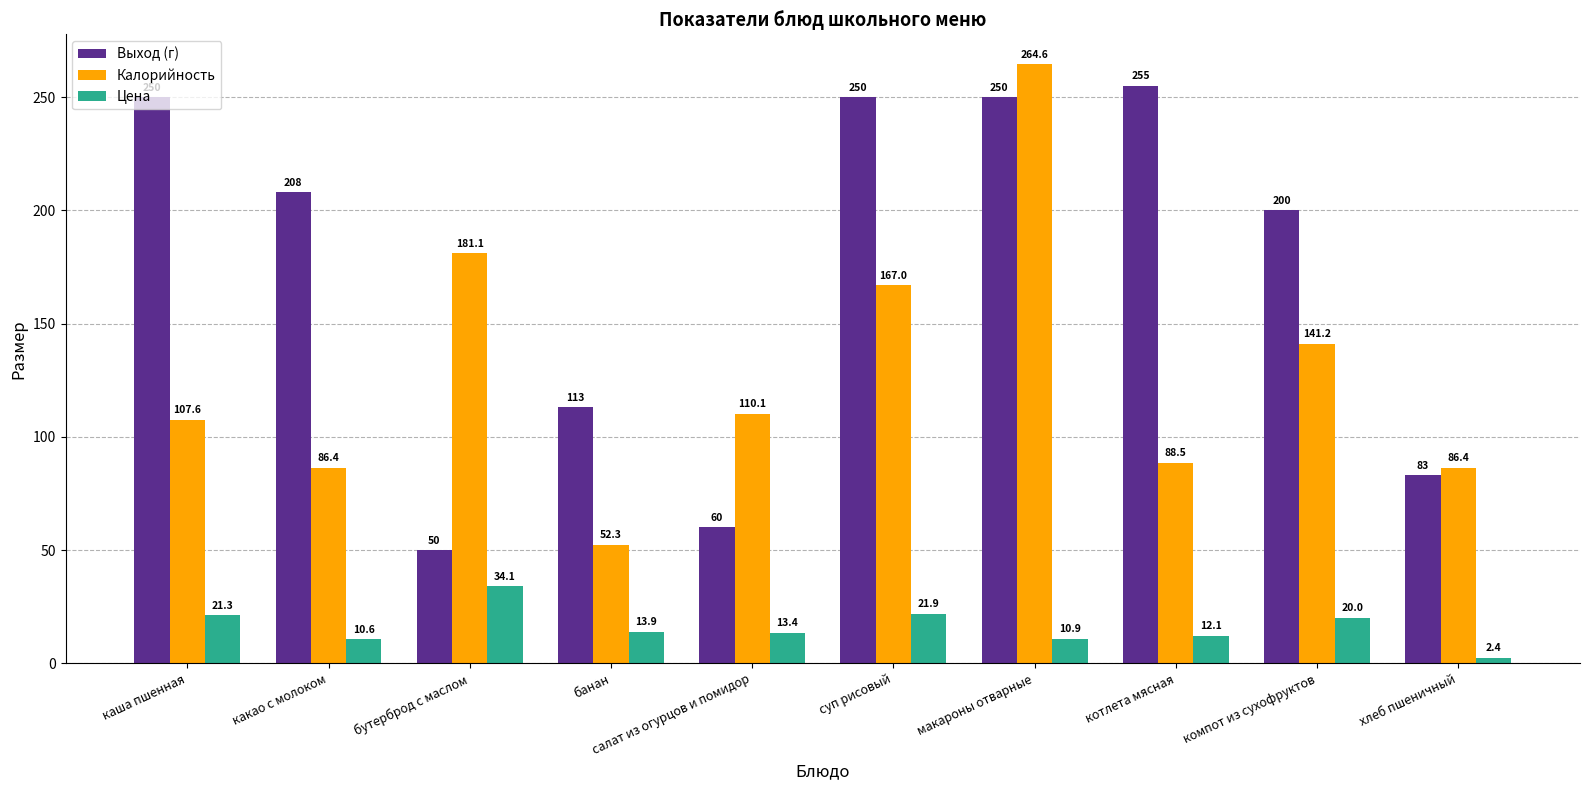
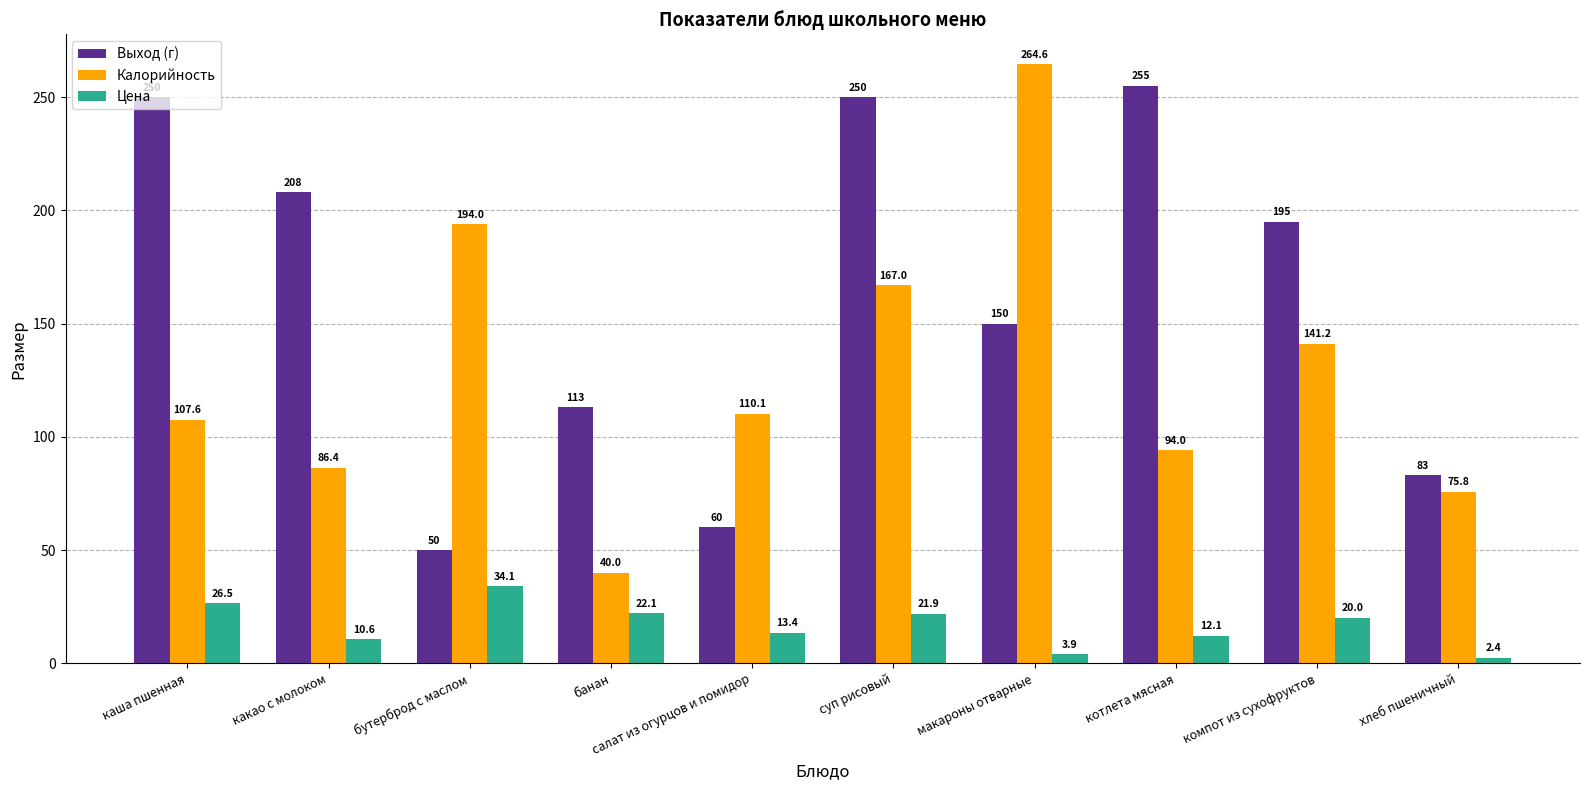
Цена, каша пшенная: 21.3 -> 26.5
Калорийность, бутерброд с маслом: 181.1 -> 194.0
Калорийность, банан: 52.3 -> 40.0
Цена, банан: 13.9 -> 22.1
Выход (г), макароны отварные: 250 -> 150
Цена, макароны отварные: 10.9 -> 3.9
Калорийность, котлета мясная: 88.5 -> 94.0
Выход (г), компот из сухофруктов: 200 -> 195
Калорийность, хлеб пшеничный: 86.4 -> 75.8
